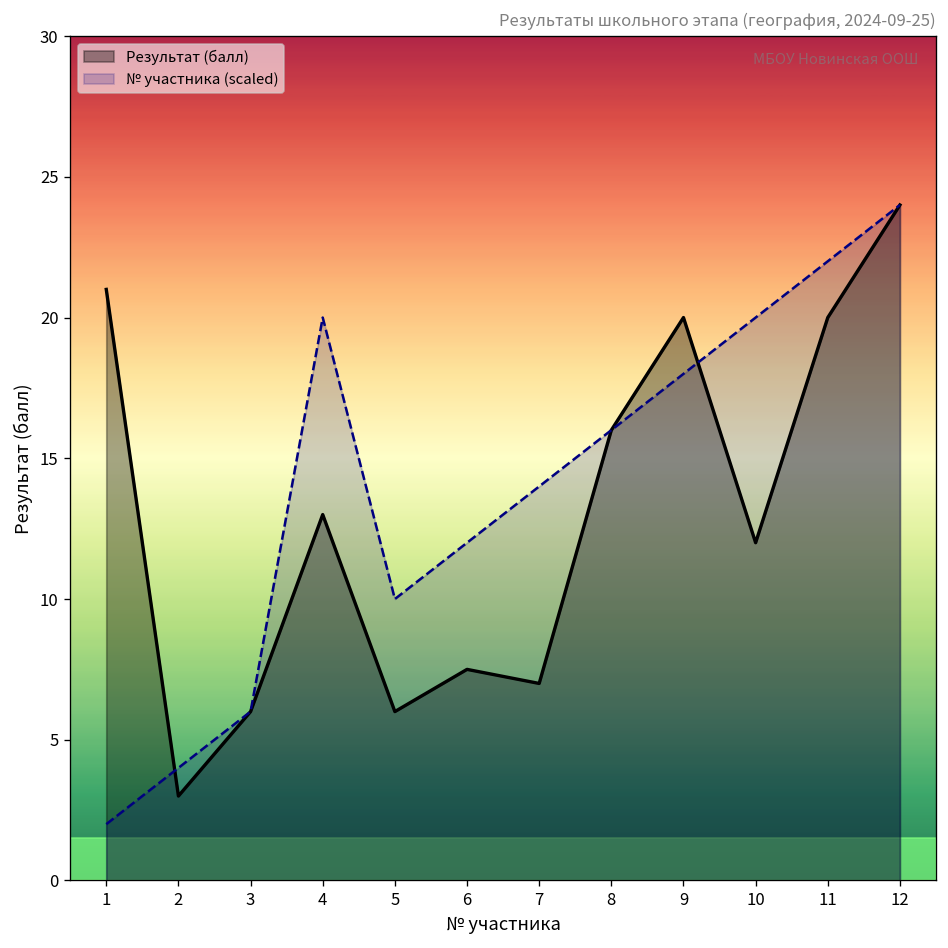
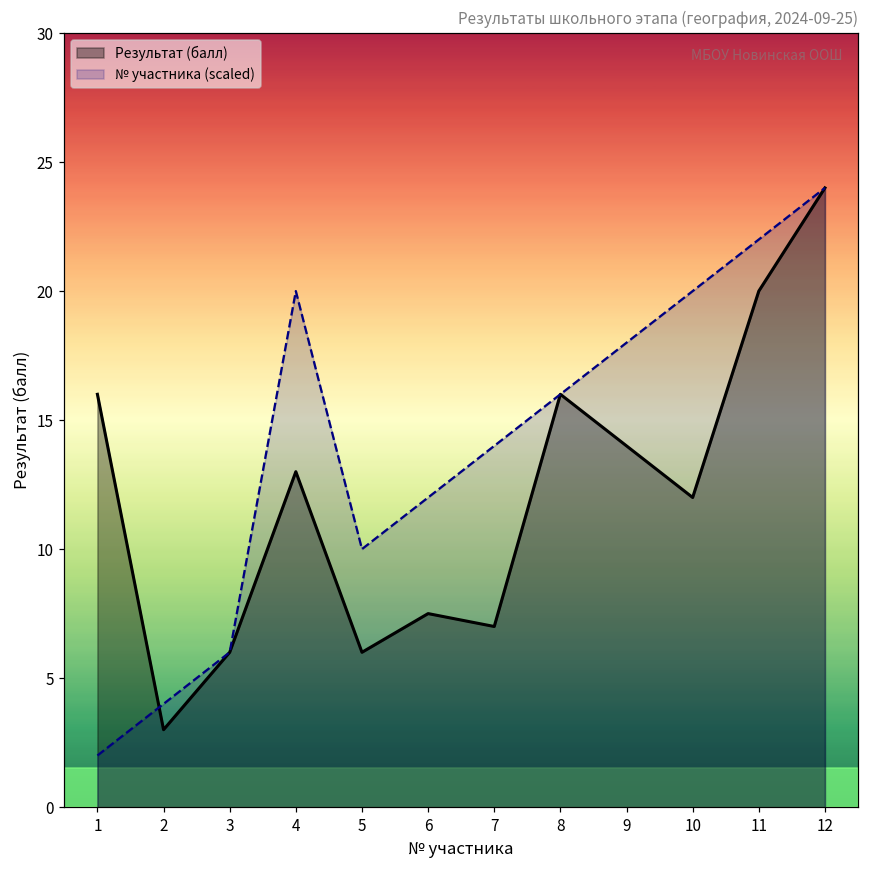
Результат (балл), 1: 21 -> 16
Результат (балл), 9: 20 -> 14
